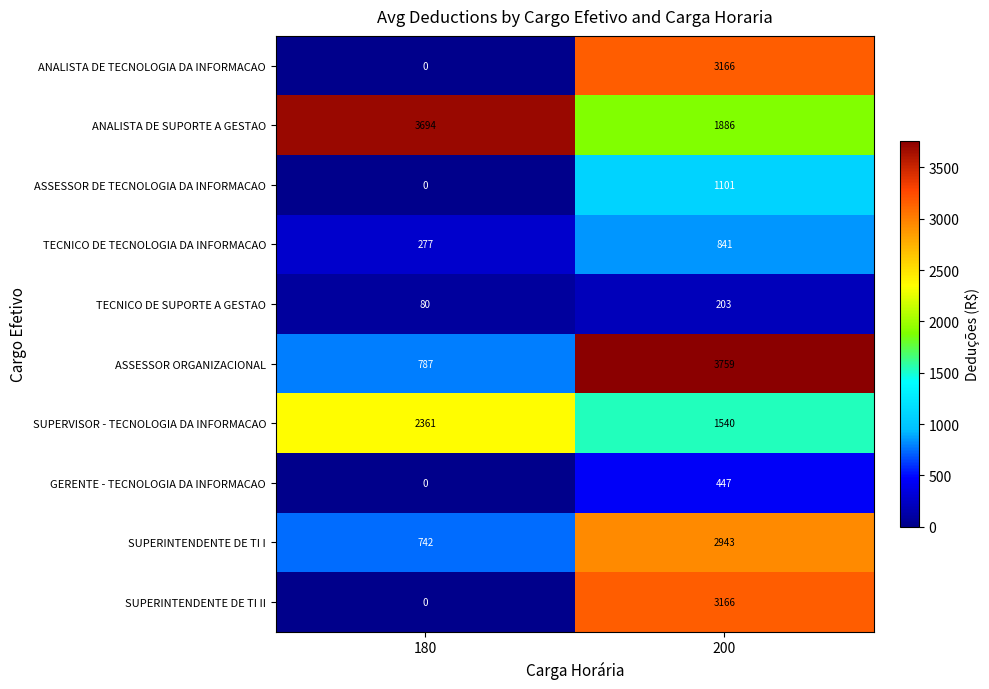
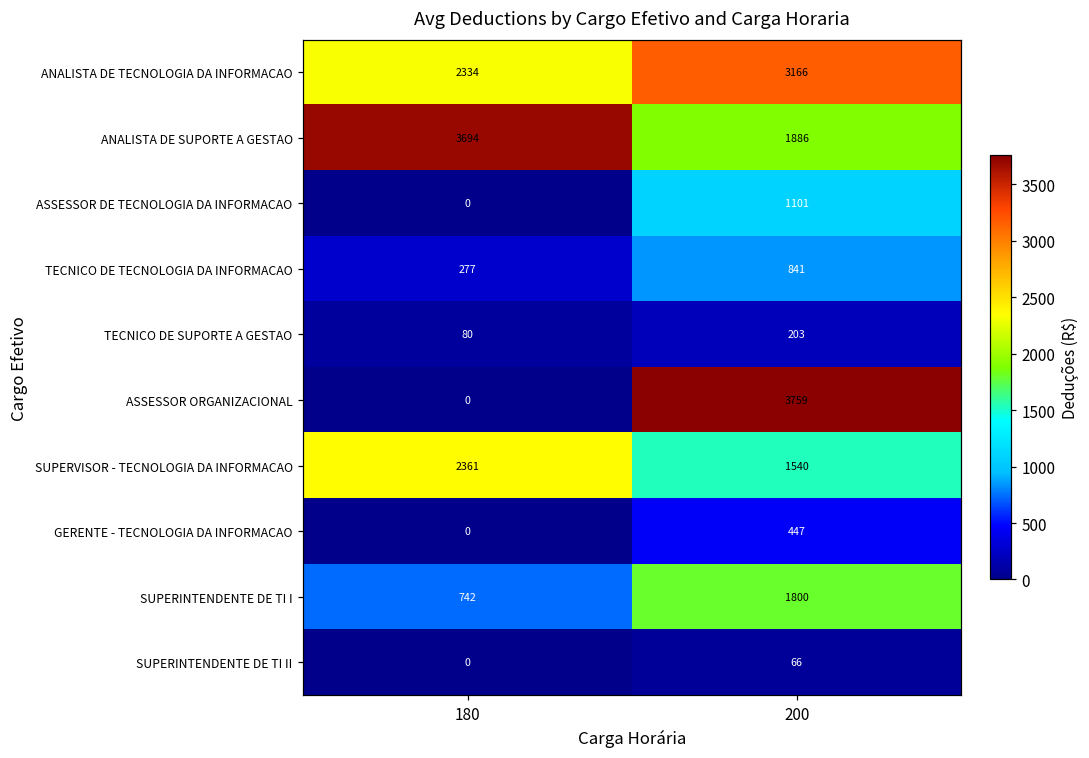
ANALISTA DE TECNOLOGIA DA INFORMACAO, 180: 0 -> 2334
ASSESSOR ORGANIZACIONAL, 180: 787 -> 0
SUPERINTENDENTE DE TI I, 200: 2943 -> 1800
SUPERINTENDENTE DE TI II, 200: 3166 -> 66
